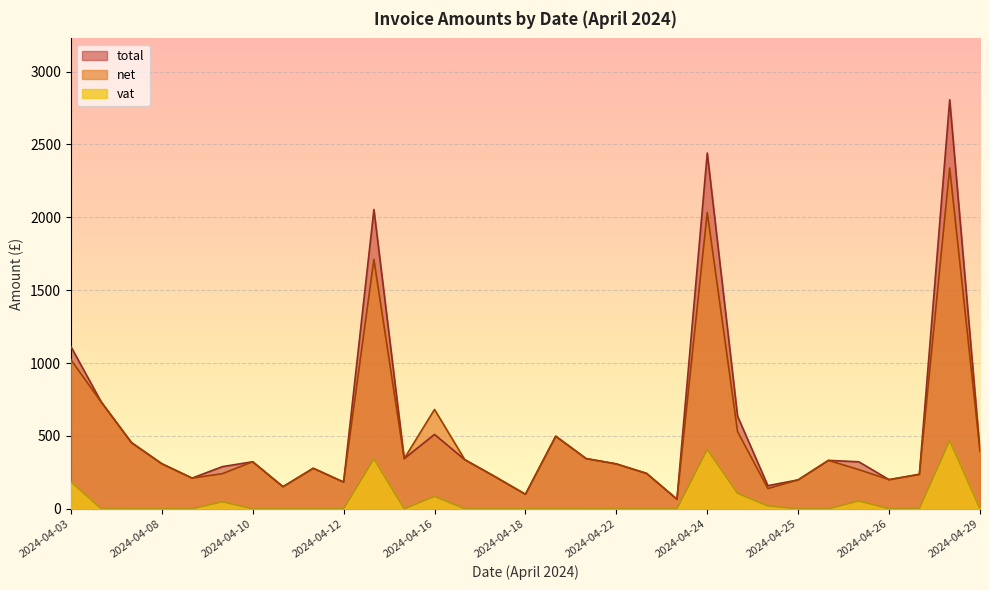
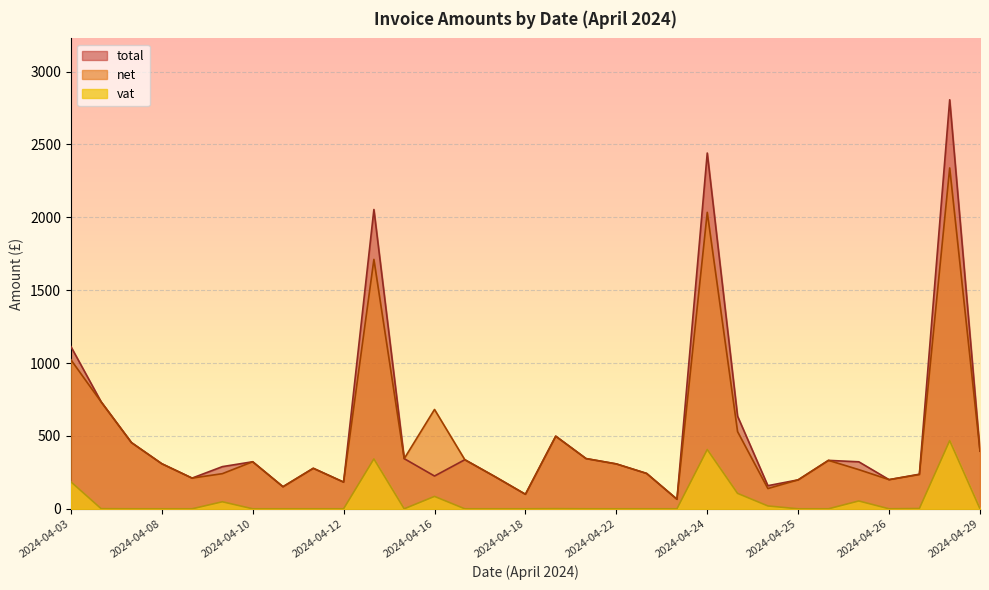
total, 2024-04-16: 510 -> 220
